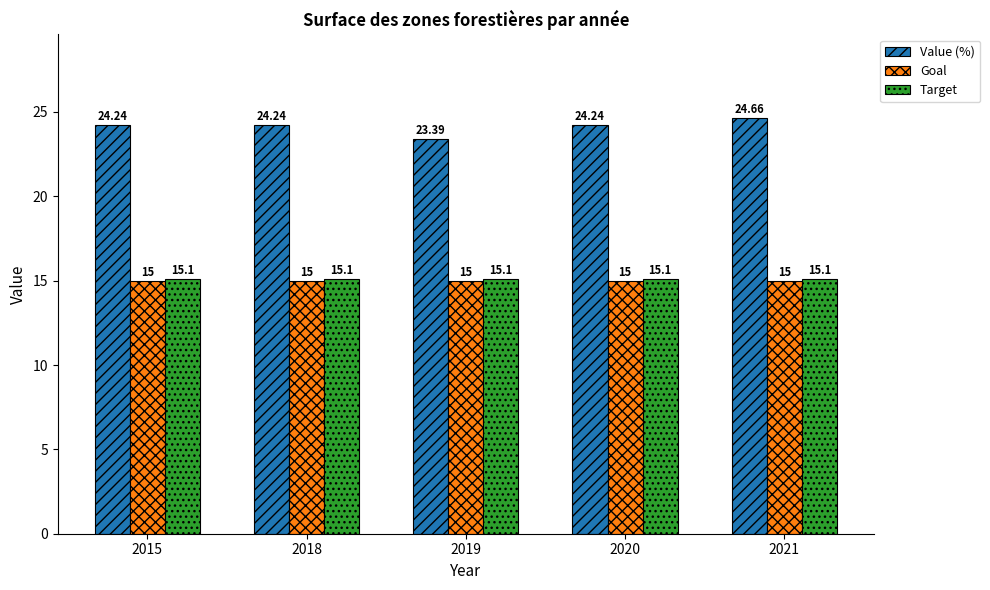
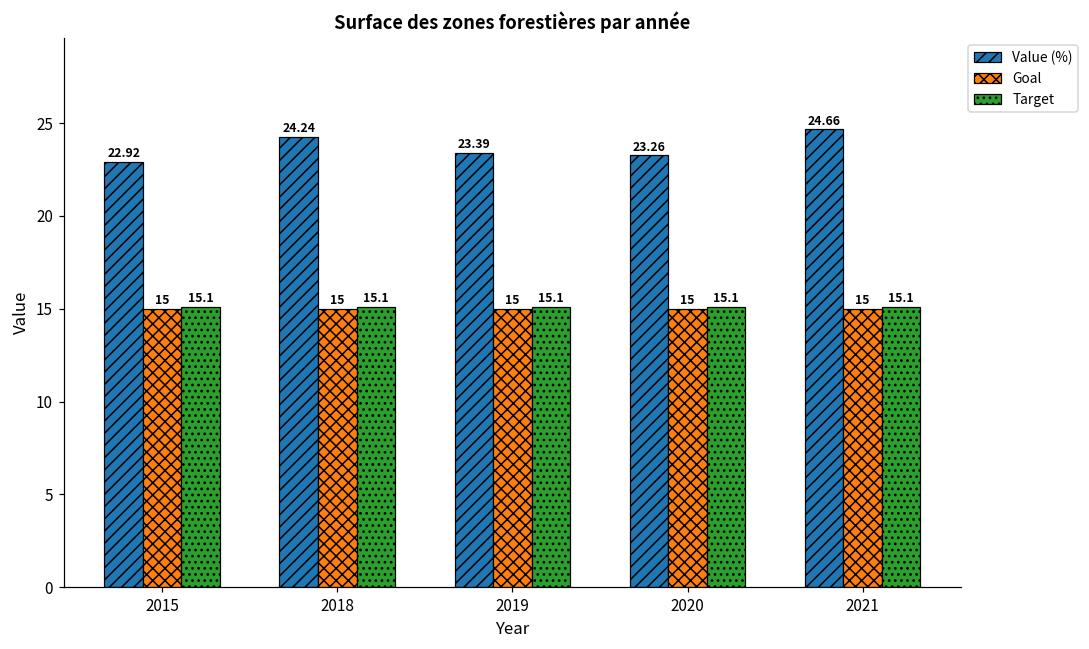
Value (%), 2015: 24.24 -> 22.92
Value (%), 2020: 24.24 -> 23.26
